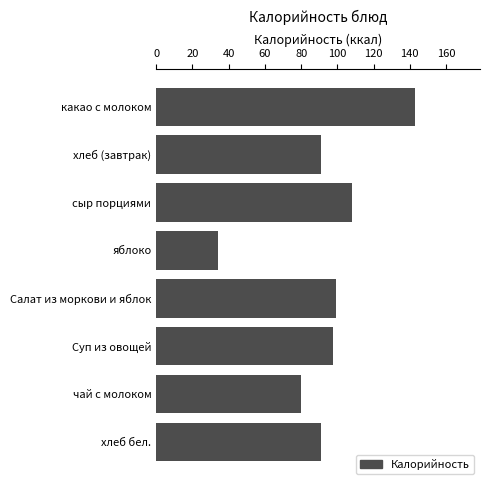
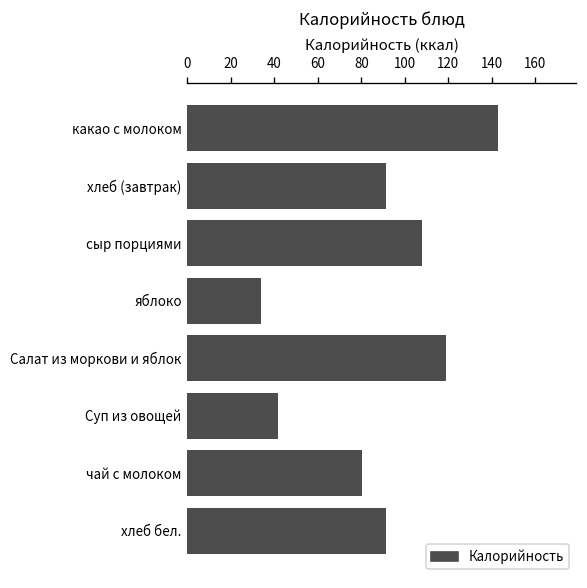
Салат из моркови и яблок: 99 -> 119
Суп из овощей: 97 -> 42
